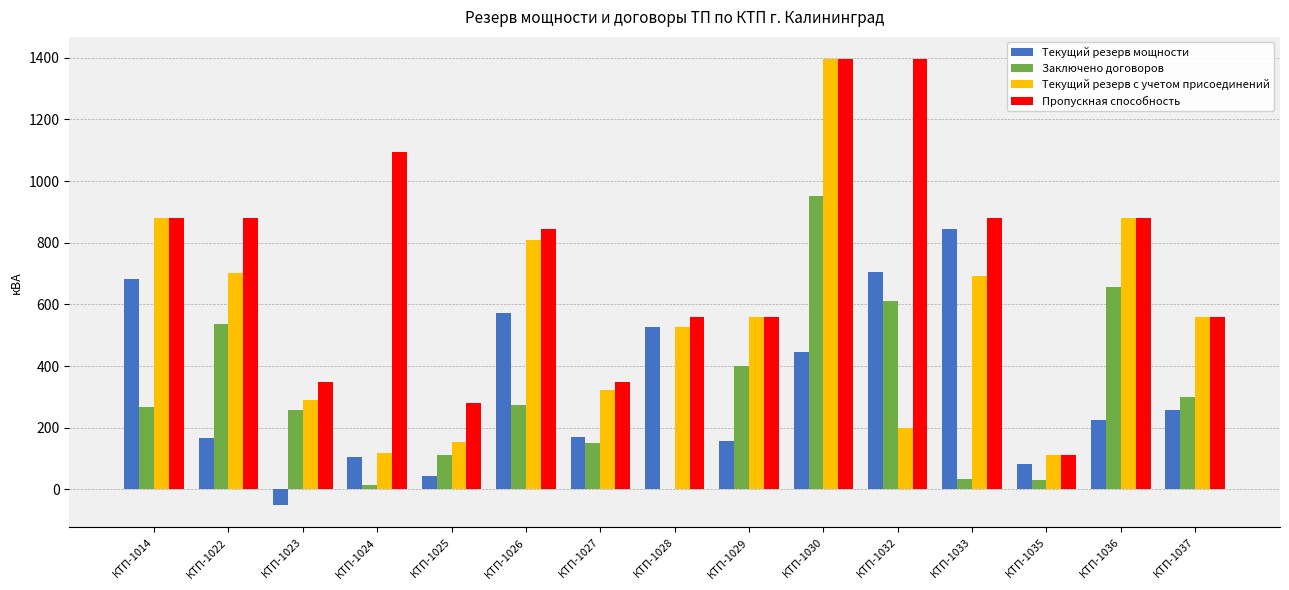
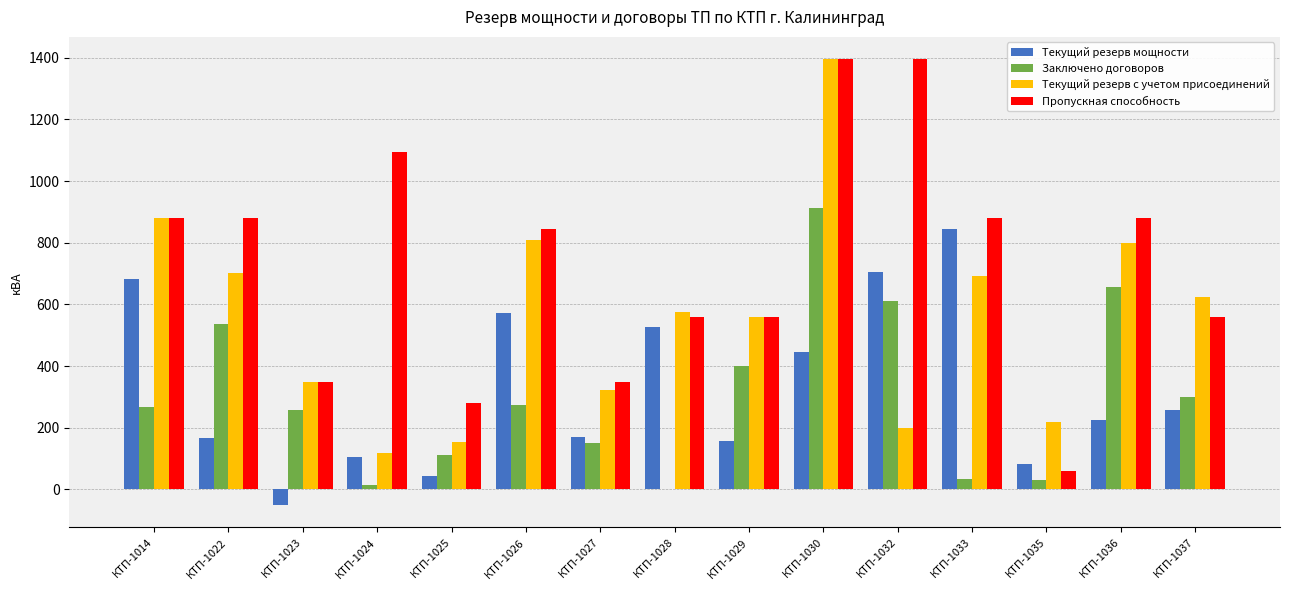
Текущий резерв с учетом присоединений, КТП-1023: 290 -> 350
Текущий резерв с учетом присоединений, КТП-1028: 530 -> 580
Заключено договоров, КТП-1030: 950 -> 910
Текущий резерв с учетом присоединений, КТП-1035: 110 -> 220
Пропускная способность, КТП-1035: 110 -> 60
Текущий резерв с учетом присоединений, КТП-1036: 880 -> 800
Текущий резерв с учетом присоединений, КТП-1037: 560 -> 620
